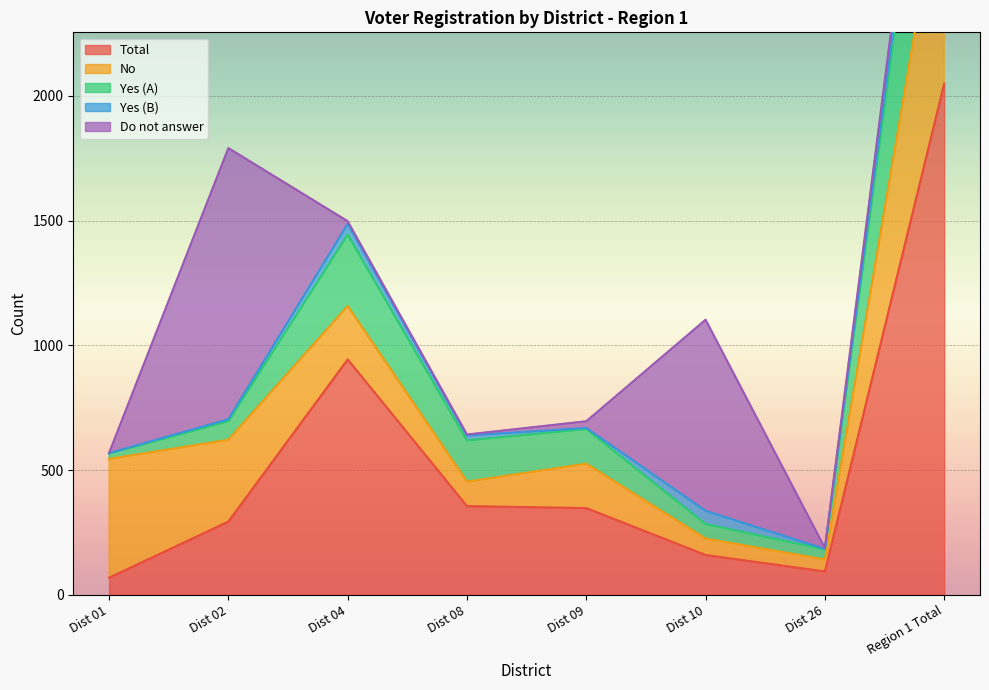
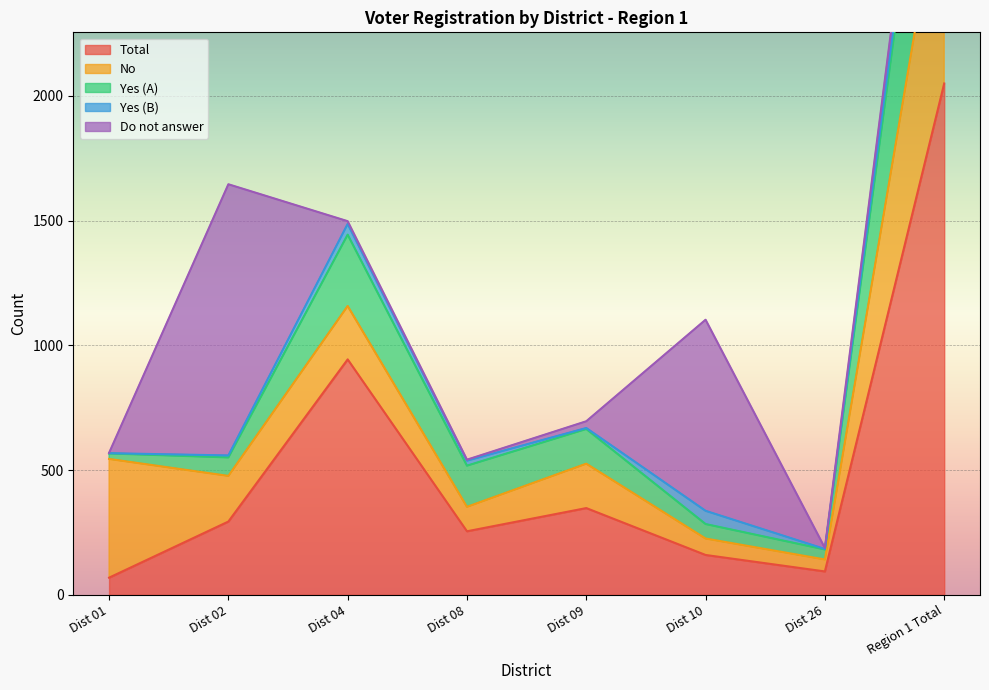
No, Dist 02: 330 -> 180
Total, Dist 08: 360 -> 260
